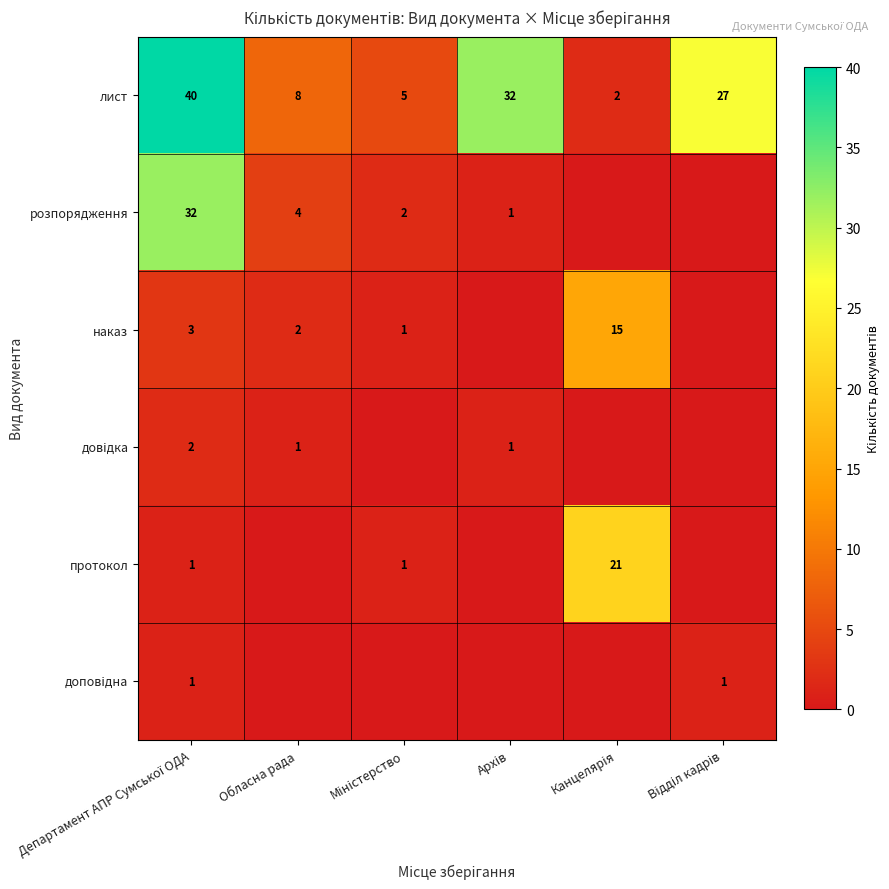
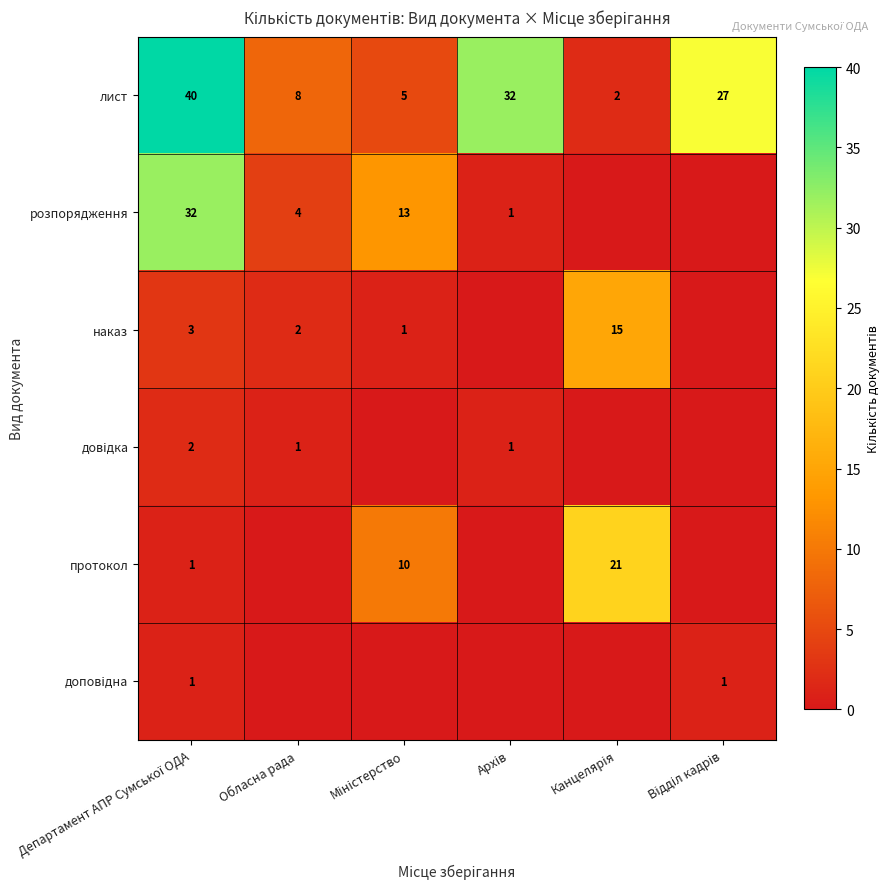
розпорядження, Міністерство: 2 -> 13
протокол, Міністерство: 1 -> 10
